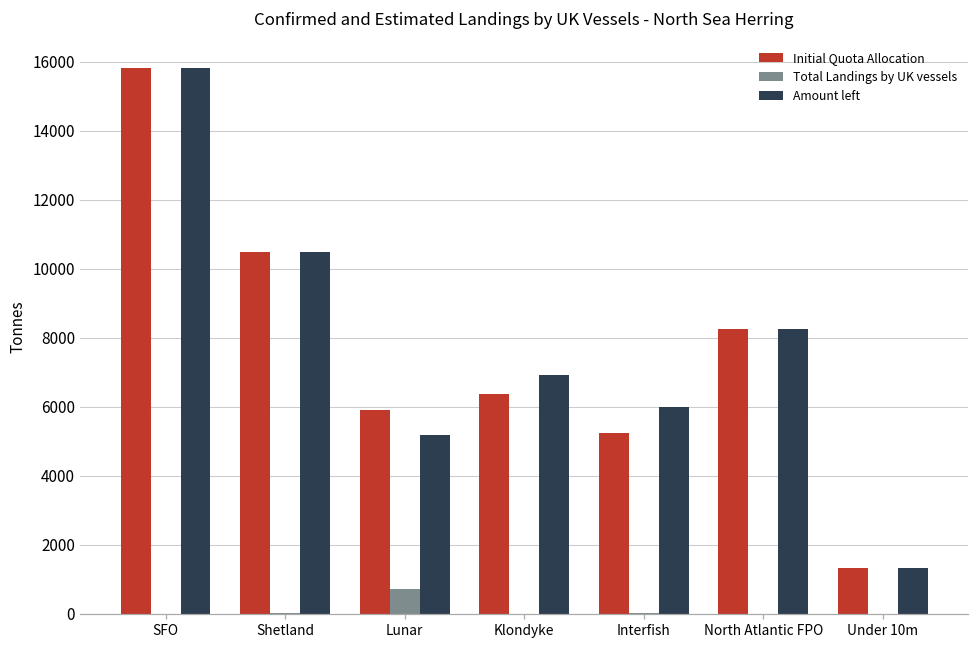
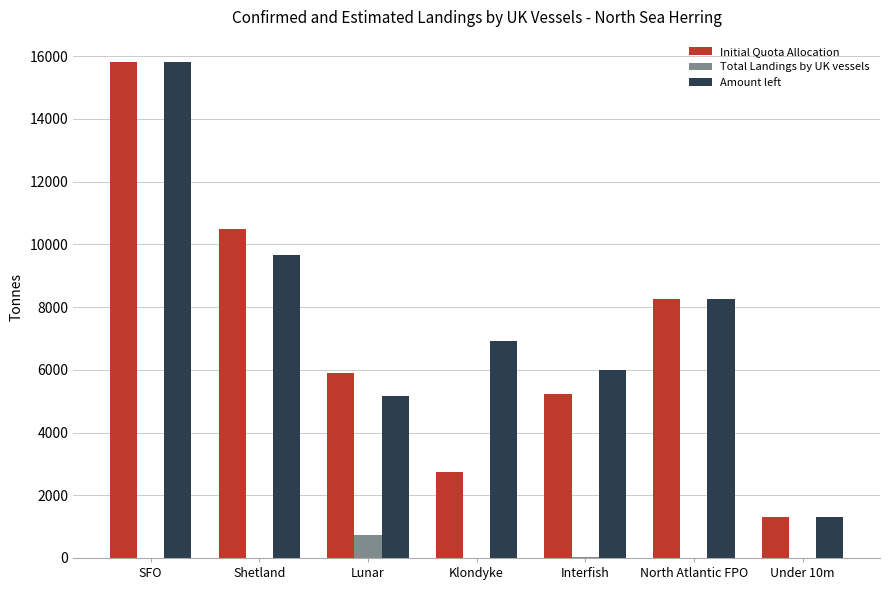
Amount left, Shetland: 10500 -> 9700
Initial Quota Allocation, Klondyke: 6400 -> 2700
